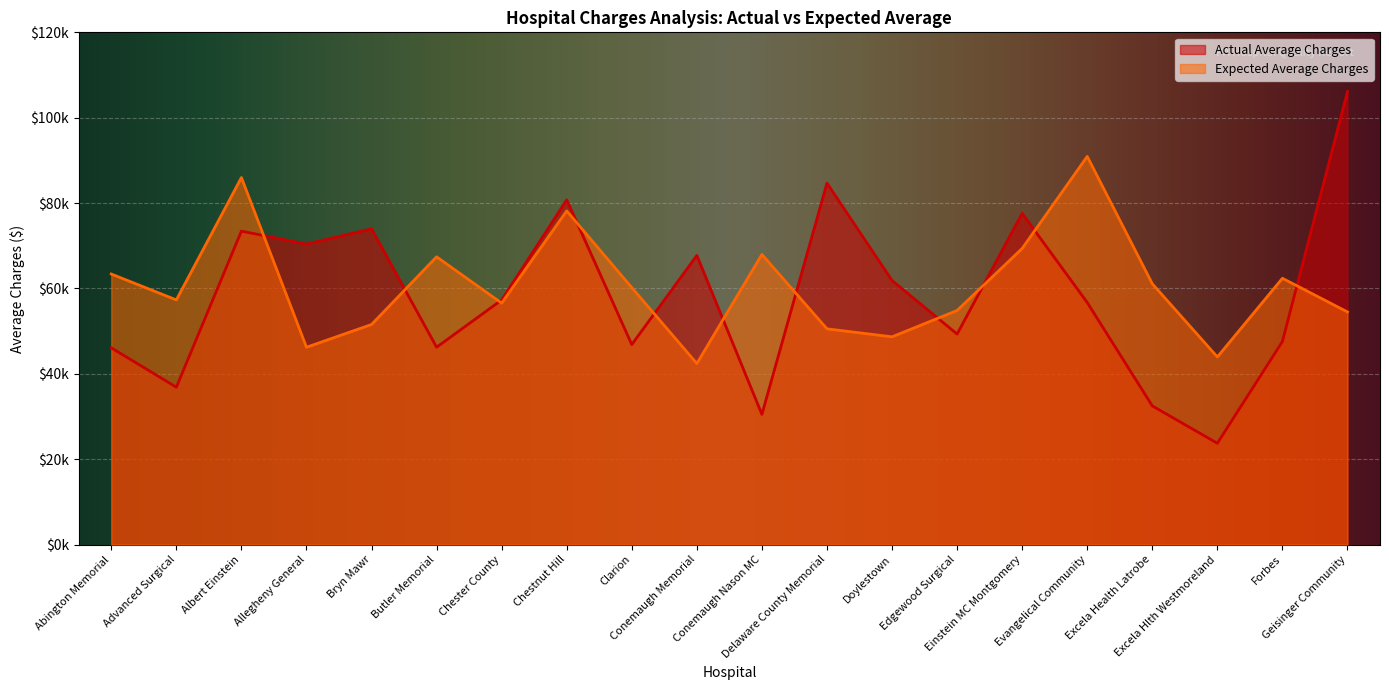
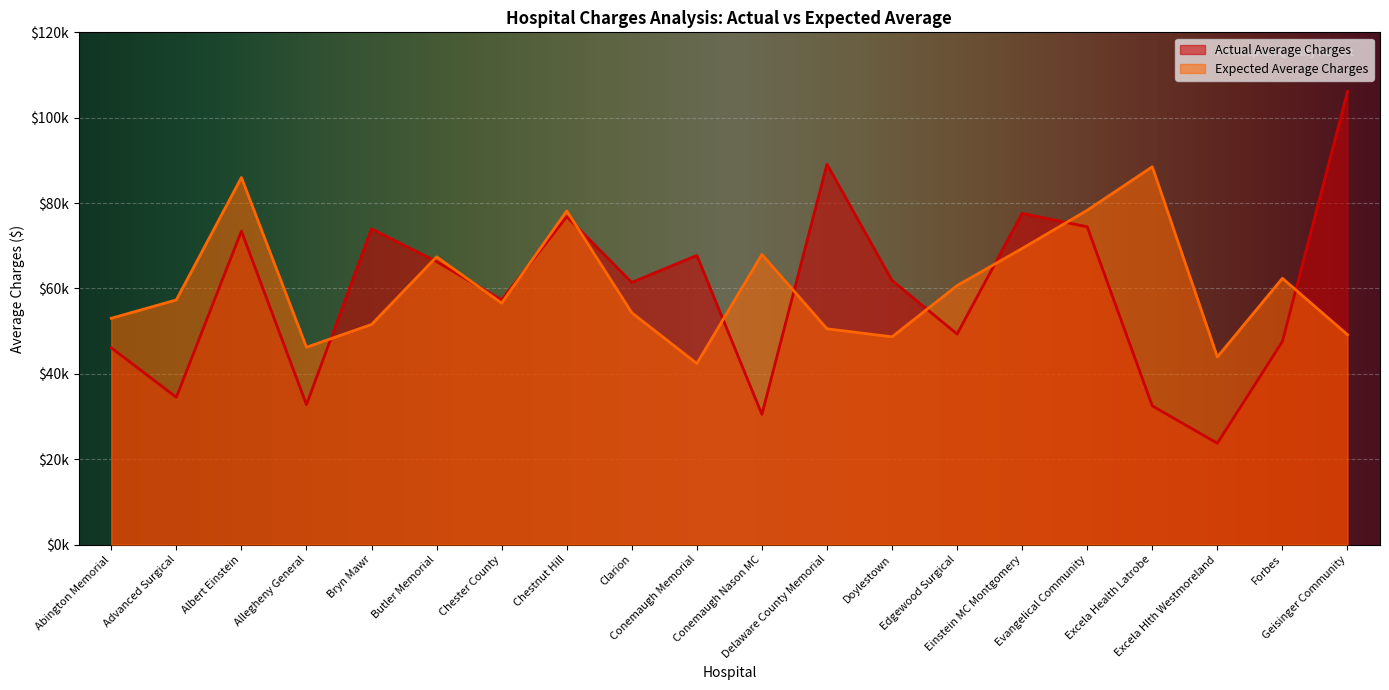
Expected Average Charges, Abington Memorial: $63000 -> $53000
Actual Average Charges, Advanced Surgical: $37000 -> $35000
Actual Average Charges, Allegheny General: $70000 -> $33000
Actual Average Charges, Butler Memorial: $46000 -> $66000
Actual Average Charges, Chestnut Hill: $81000 -> $77000
Actual Average Charges, Clarion: $47000 -> $61000
Expected Average Charges, Clarion: $60000 -> $54000
Actual Average Charges, Delaware County Memorial: $85000 -> $89000
Expected Average Charges, Edgewood Surgical: $55000 -> $61000
Actual Average Charges, Evangelical Community: $57000 -> $74000
Expected Average Charges, Evangelical Community: $91000 -> $78000
Expected Average Charges, Excela Health Latrobe: $61000 -> $89000
Expected Average Charges, Geisinger Community: $55000 -> $49000
